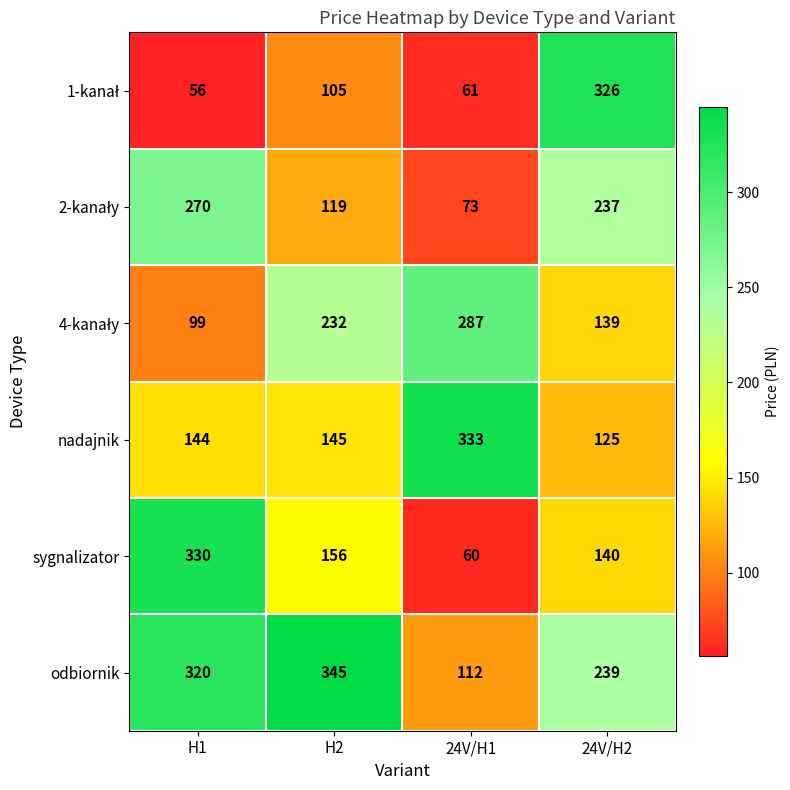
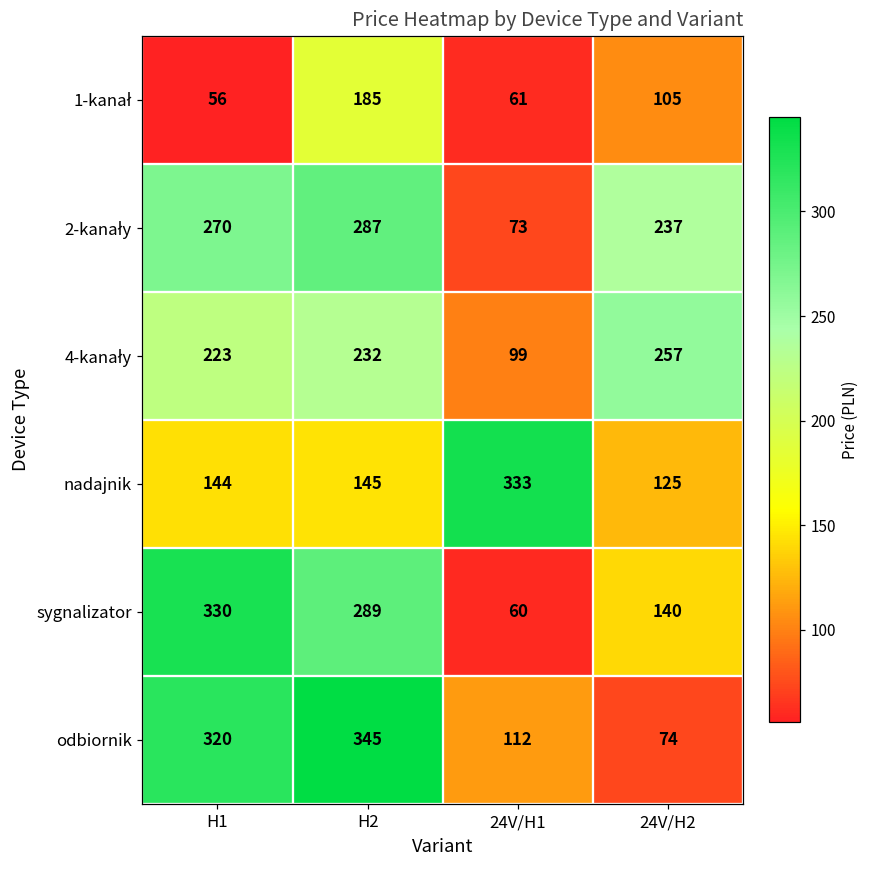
1-kanał, H2: 105 -> 185
1-kanał, 24V/H2: 326 -> 105
2-kanały, H2: 119 -> 287
4-kanały, H1: 99 -> 223
4-kanały, 24V/H1: 287 -> 99
4-kanały, 24V/H2: 139 -> 257
sygnalizator, H2: 156 -> 289
odbiornik, 24V/H2: 239 -> 74
